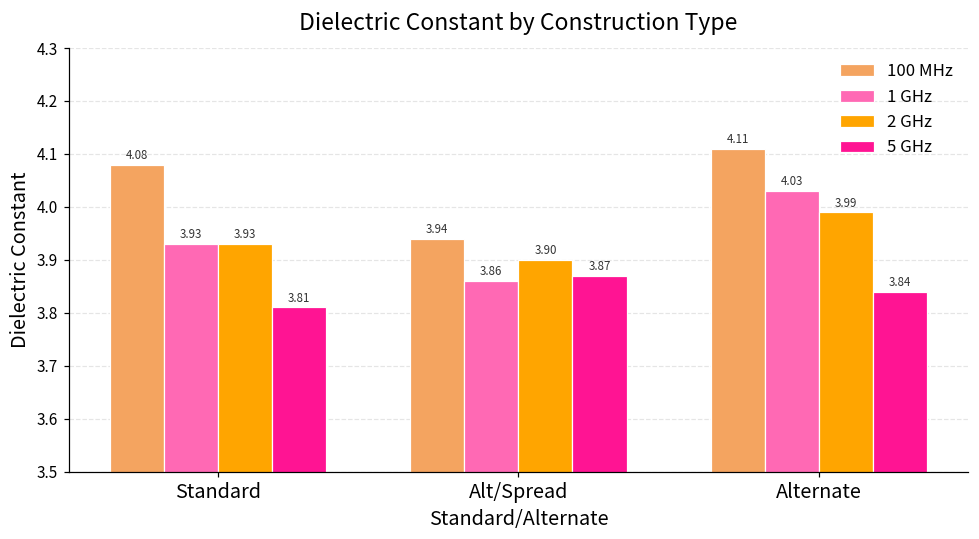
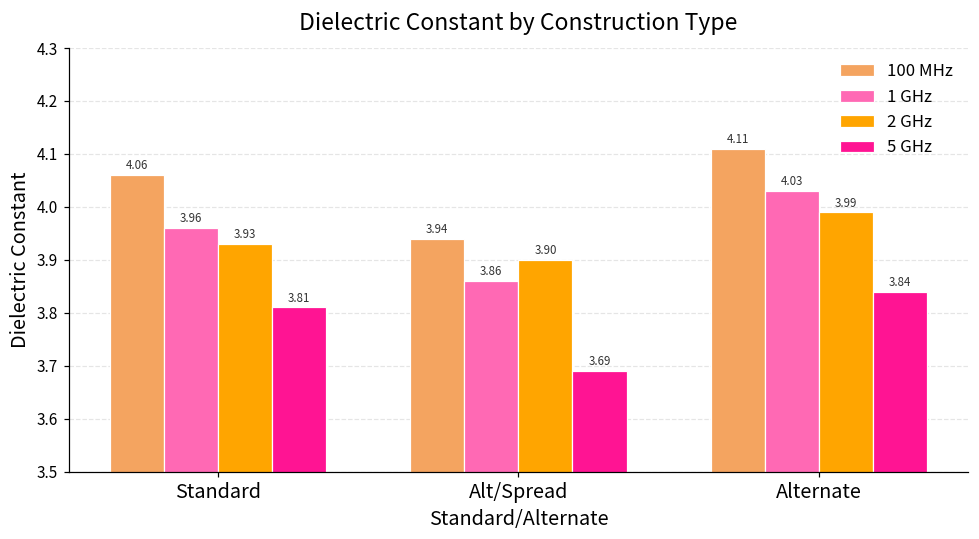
100 MHz, Standard: 4.08 -> 4.06
1 GHz, Standard: 3.93 -> 3.96
5 GHz, Alt/Spread: 3.87 -> 3.69
